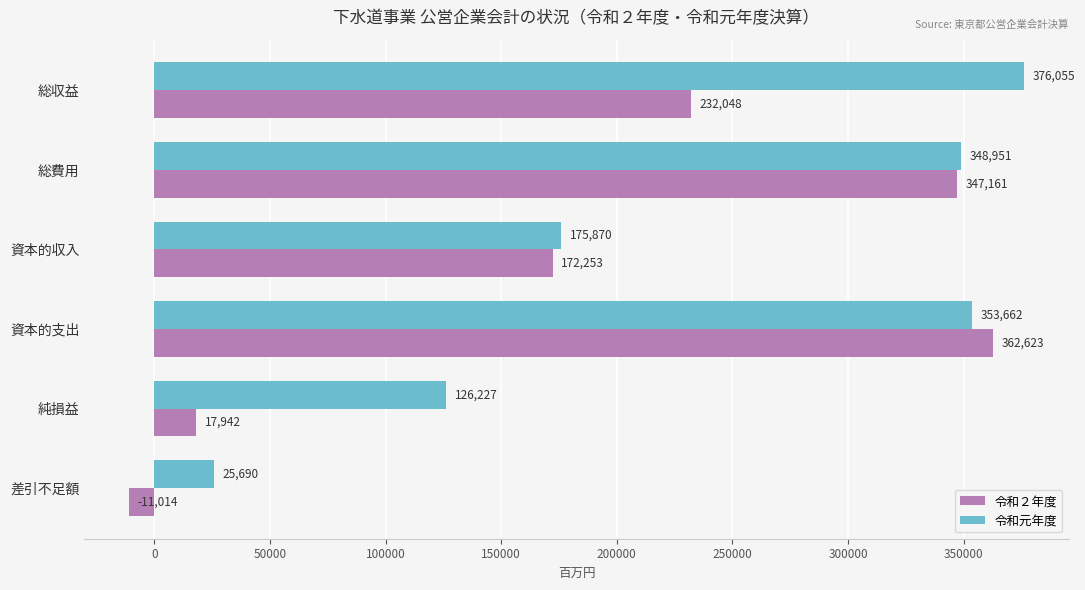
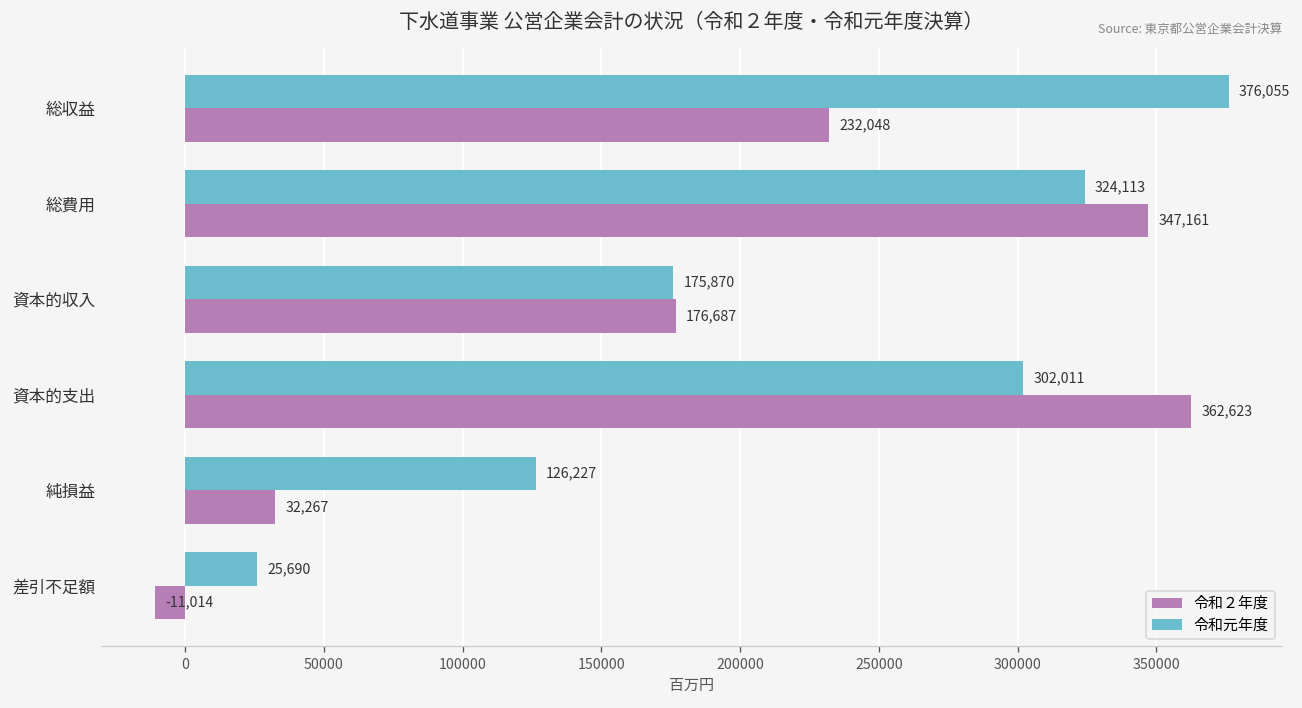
令和元年度, 総費用: 348,951 -> 324,113
令和２年度, 資本的収入: 172,253 -> 176,687
令和元年度, 資本的支出: 353,662 -> 302,011
令和２年度, 純損益: 17,942 -> 32,267
